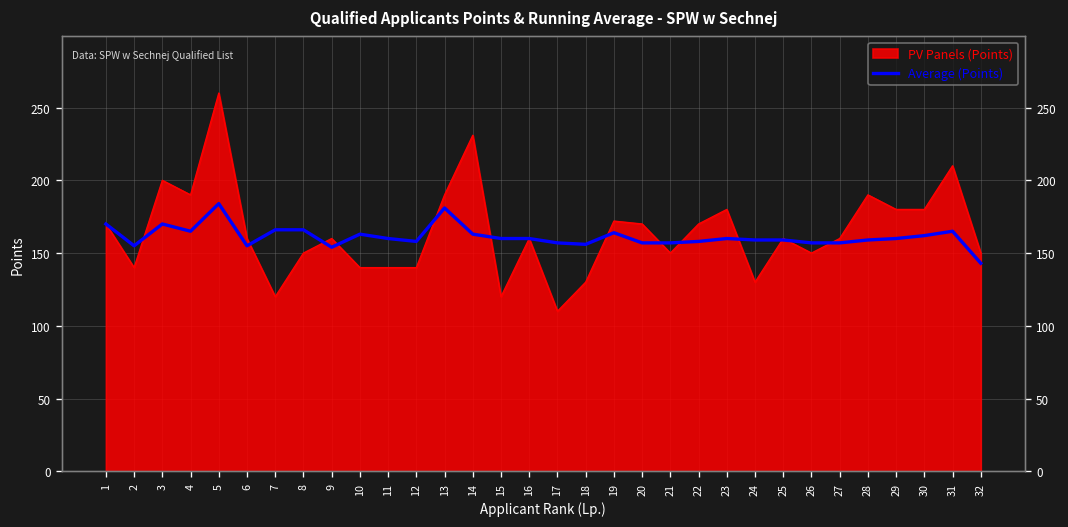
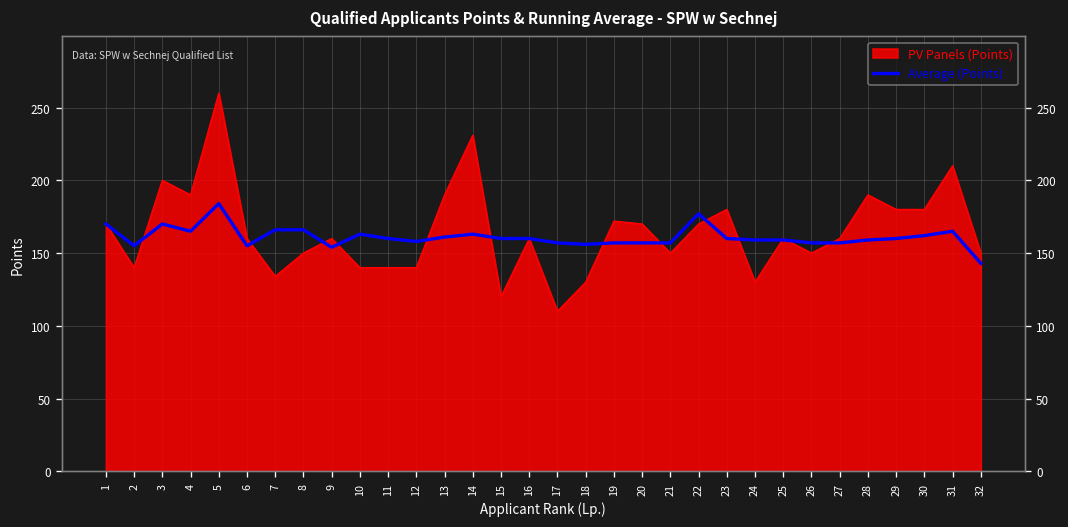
PV Panels (Points), 7: 120 -> 134
Average (Points), 13: 181 -> 161
Average (Points), 19: 164 -> 157
Average (Points), 22: 158 -> 177
